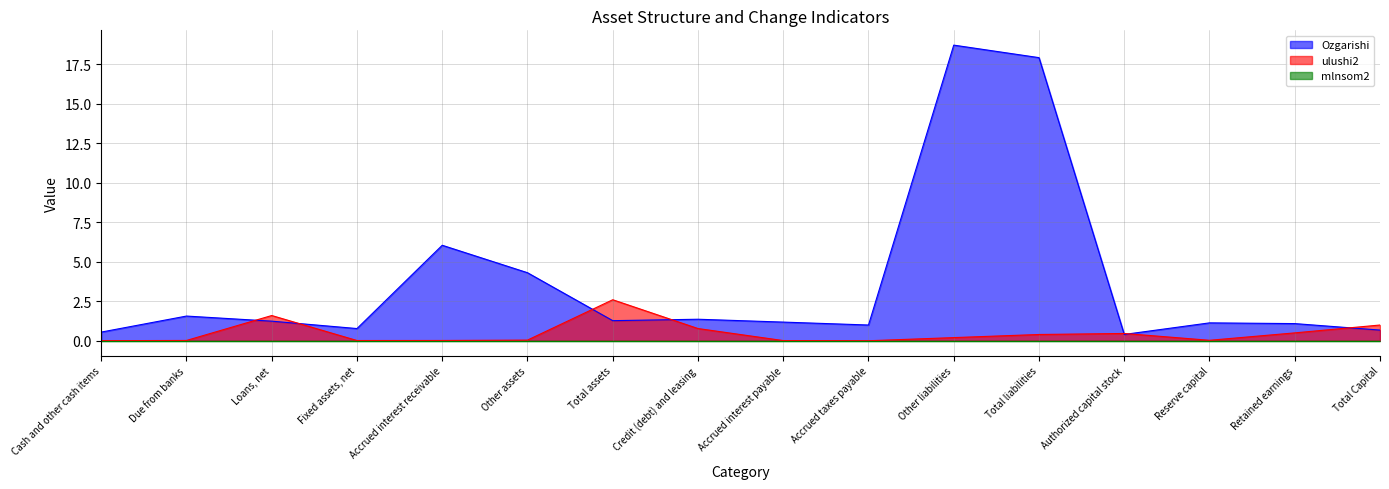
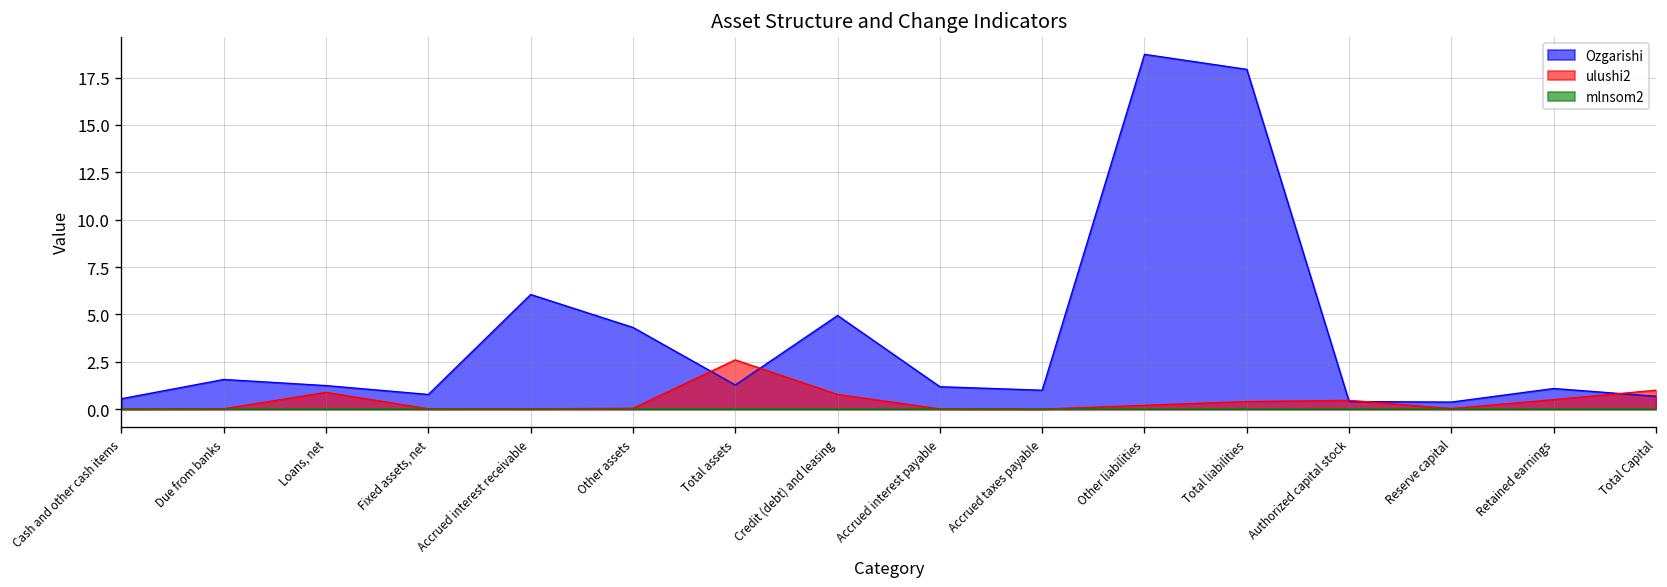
ulushi2, Loans, net: 1.6 -> 0.9
Ozgarishi, Credit (debt) and leasing: 1.4 -> 4.9
Ozgarishi, Reserve capital: 1.1 -> 0.4
